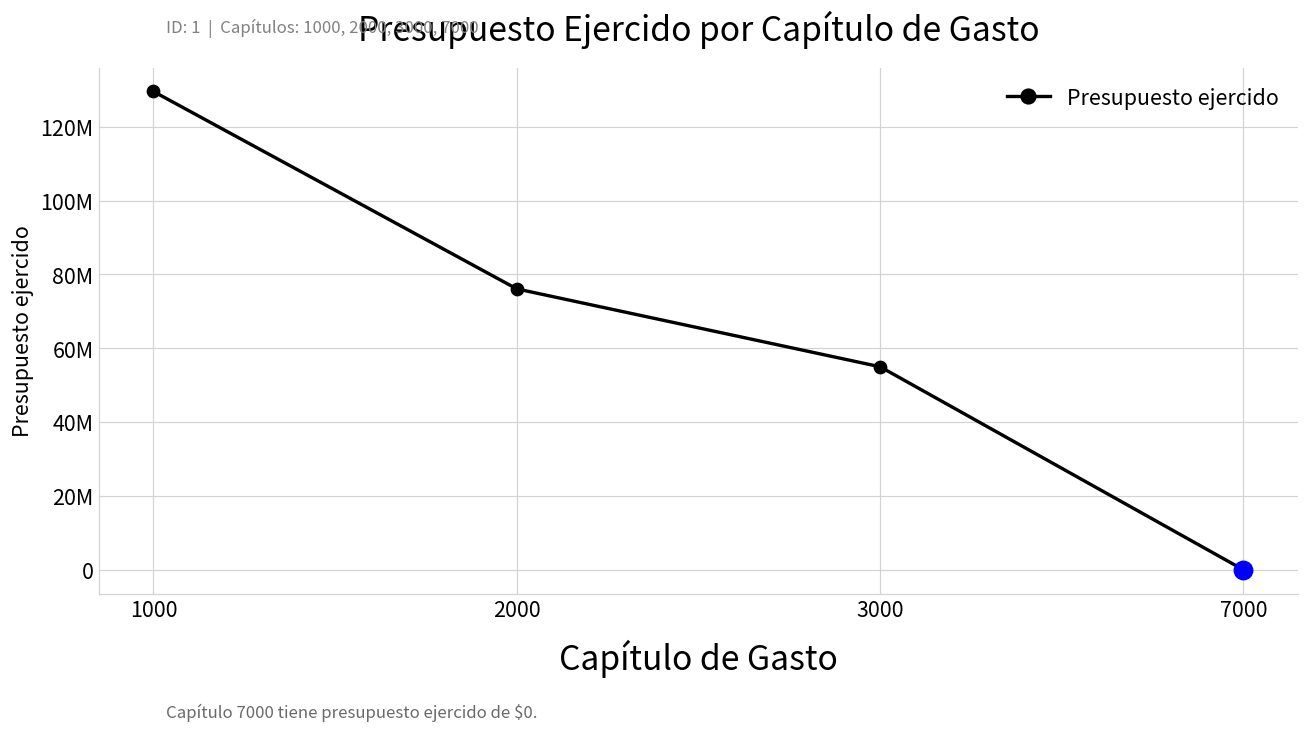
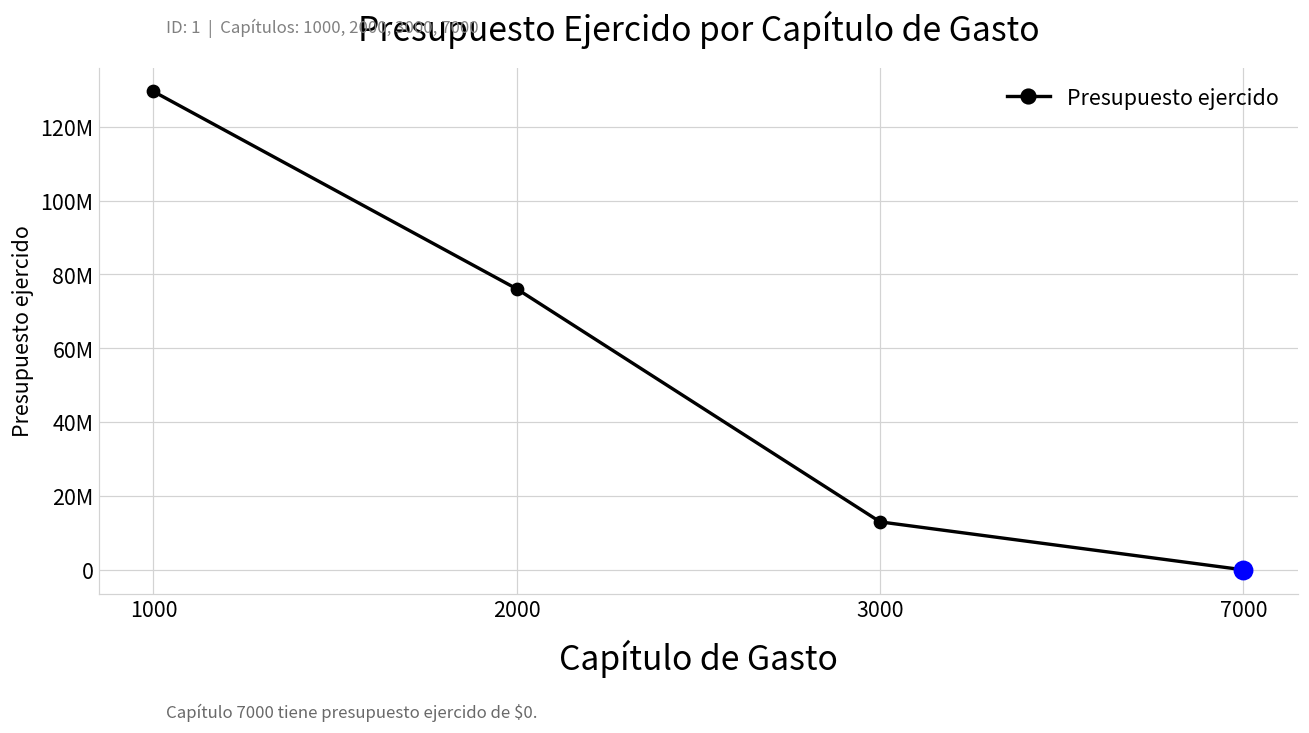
Presupuesto ejercido, 3000: 55000000 -> 13000000
